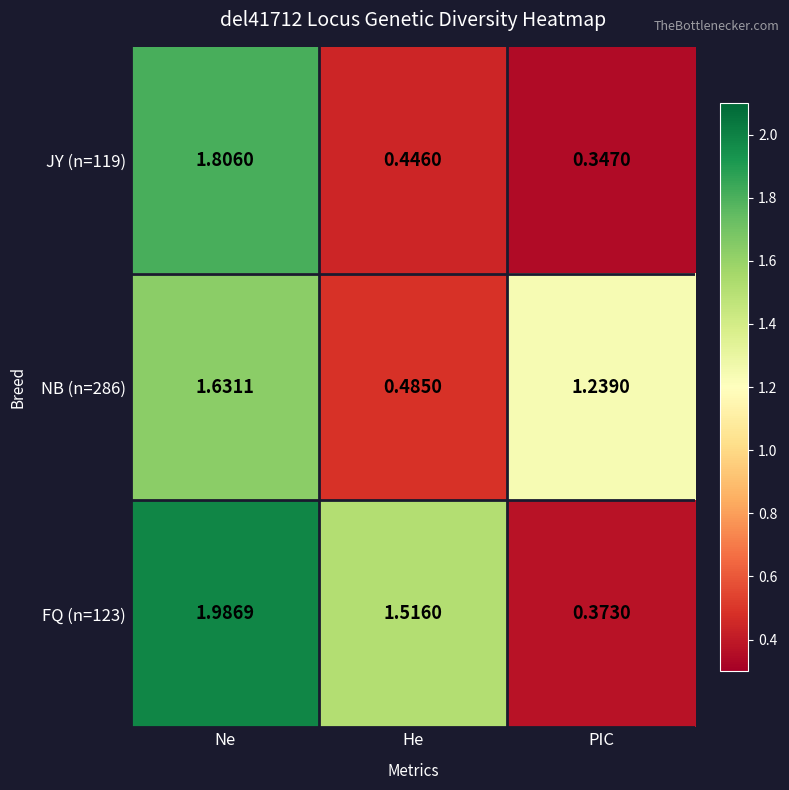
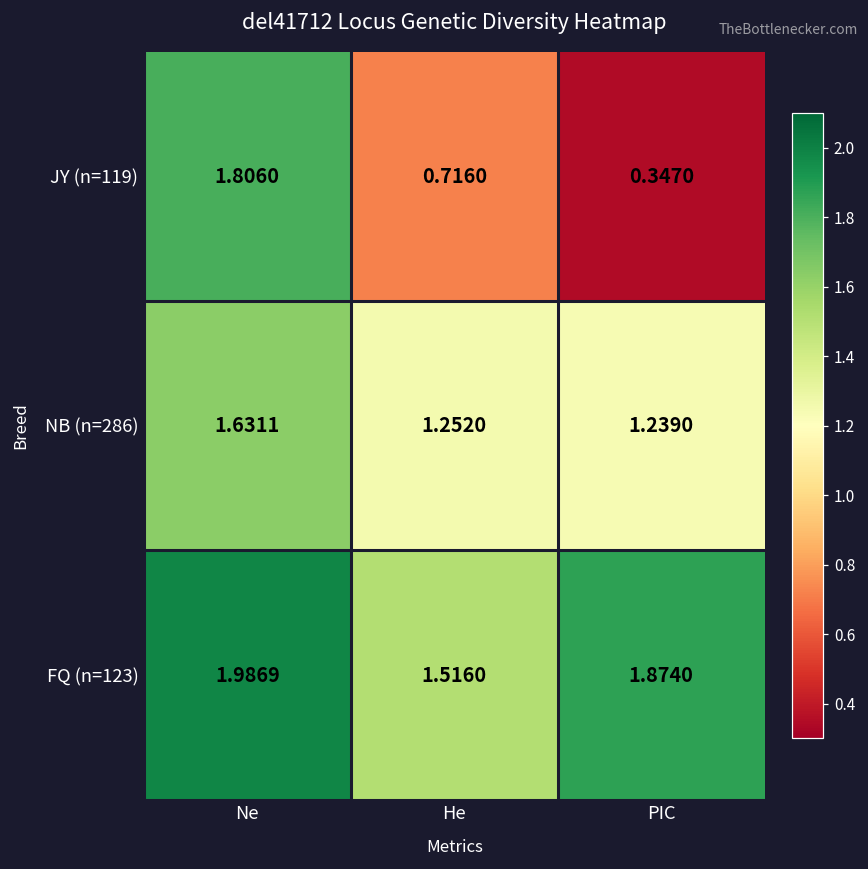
JY (n=119), He: 0.4460 -> 0.7160
NB (n=286), He: 0.4850 -> 1.2520
FQ (n=123), PIC: 0.3730 -> 1.8740
